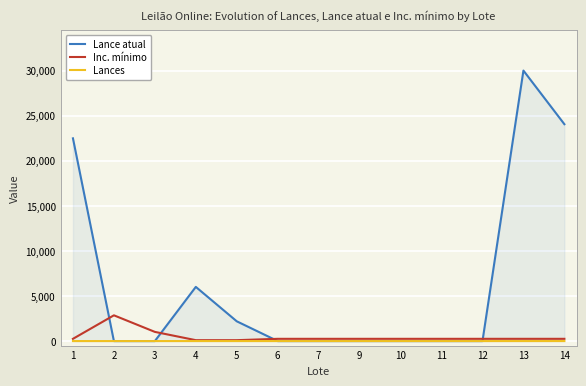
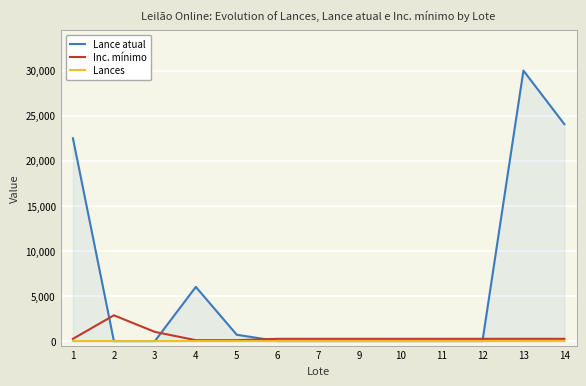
Lance atual, 5: 2,000 -> 1,000
